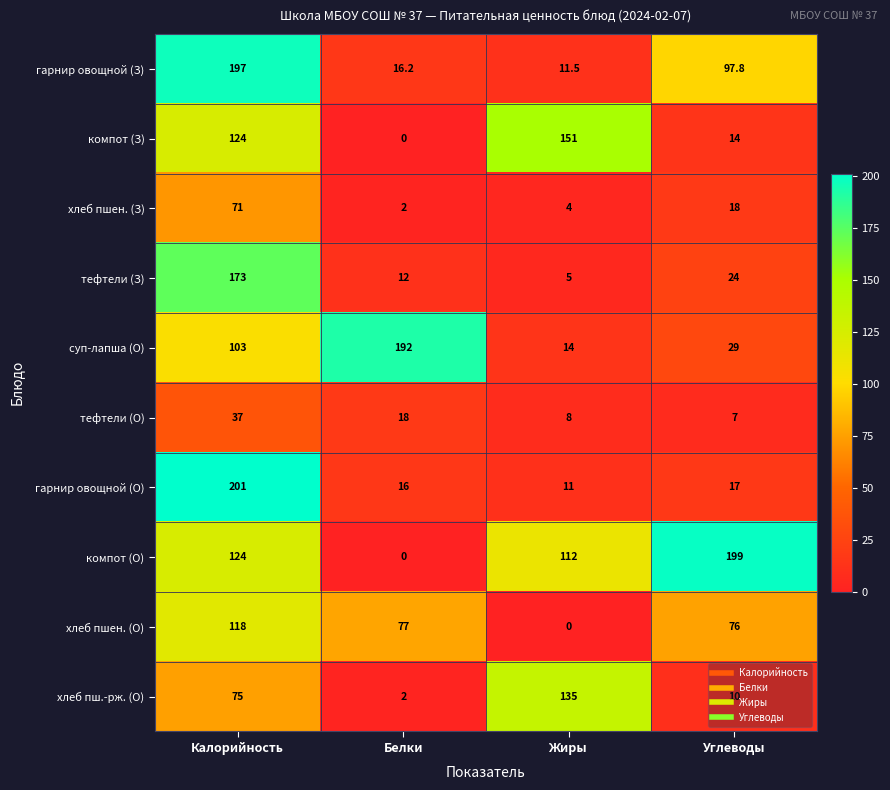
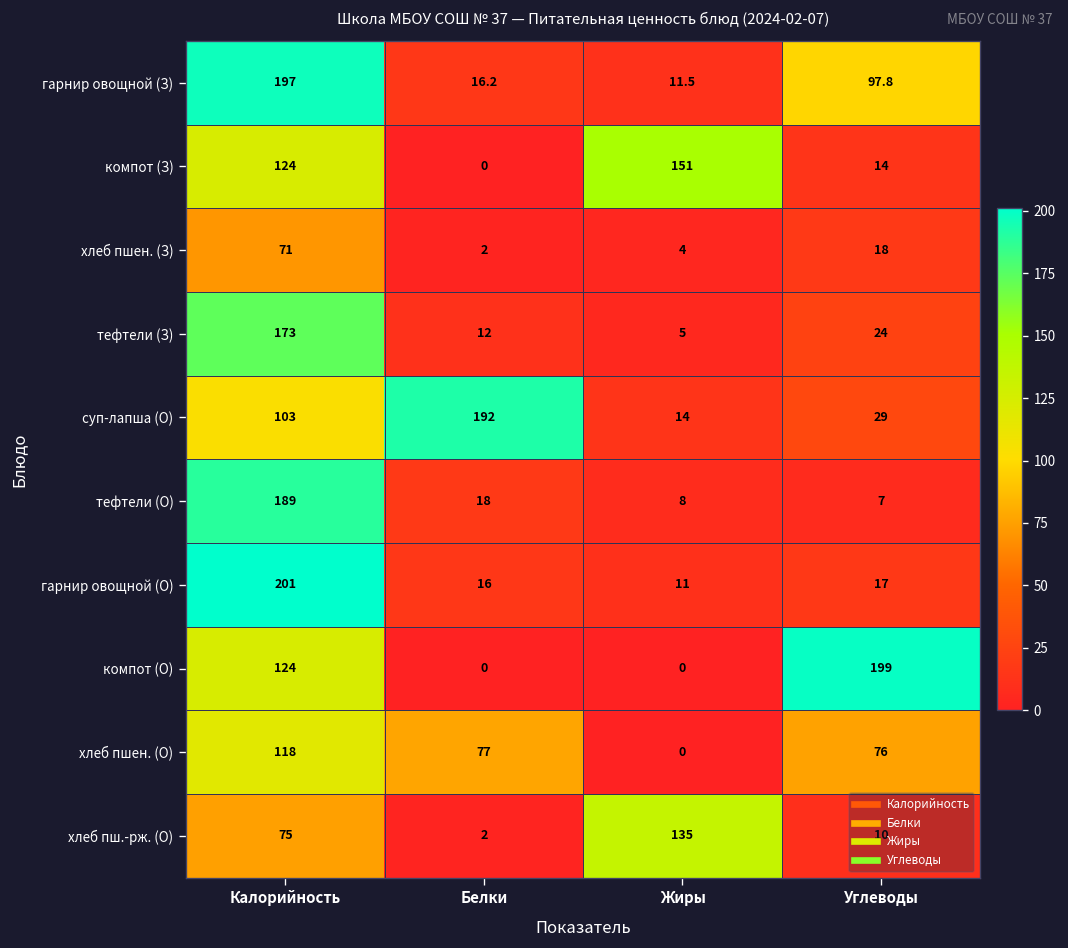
тефтели (О), Калорийность: 37 -> 189
компот (О), Жиры: 112 -> 0
